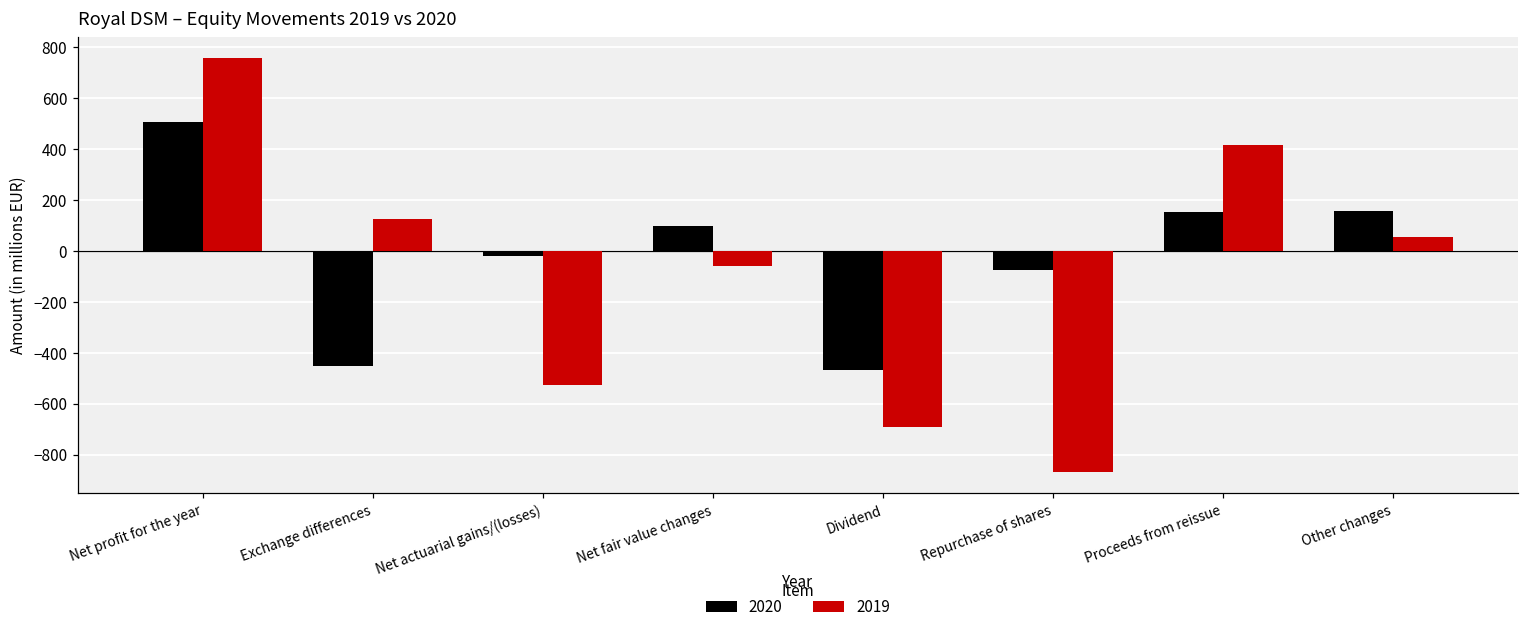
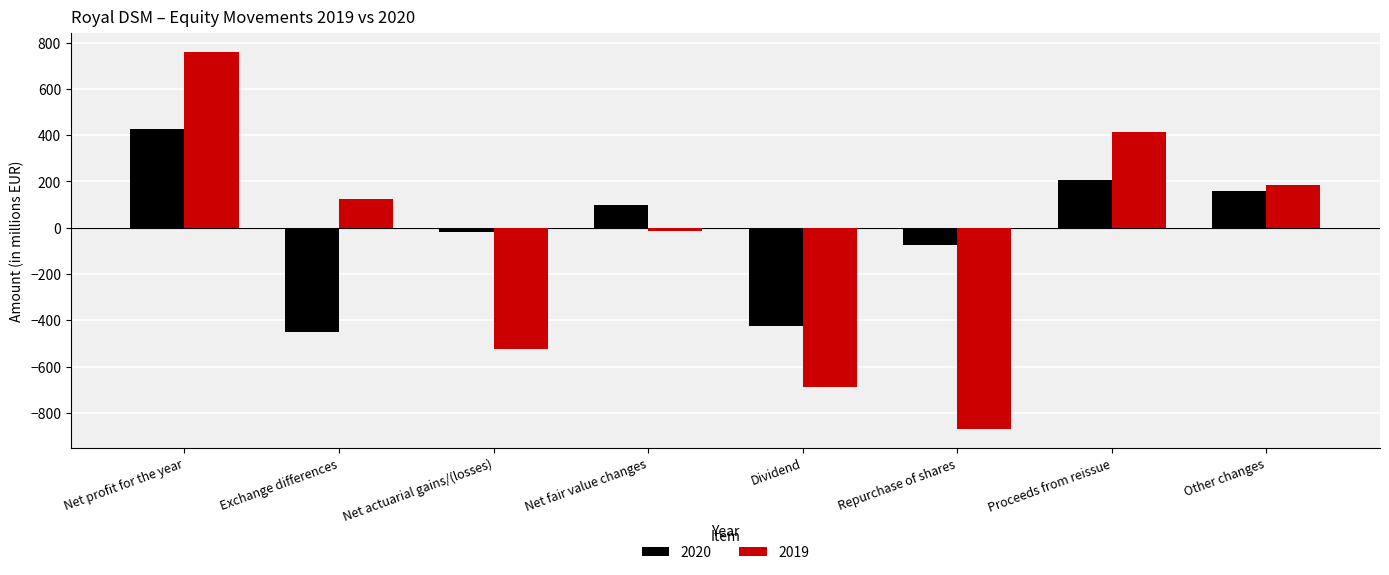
2020, Net profit for the year: 510 -> 430
2019, Net fair value changes: -60 -> -20
2020, Dividend: -470 -> -420
2020, Proceeds from reissue: 150 -> 210
2019, Other changes: 60 -> 190
